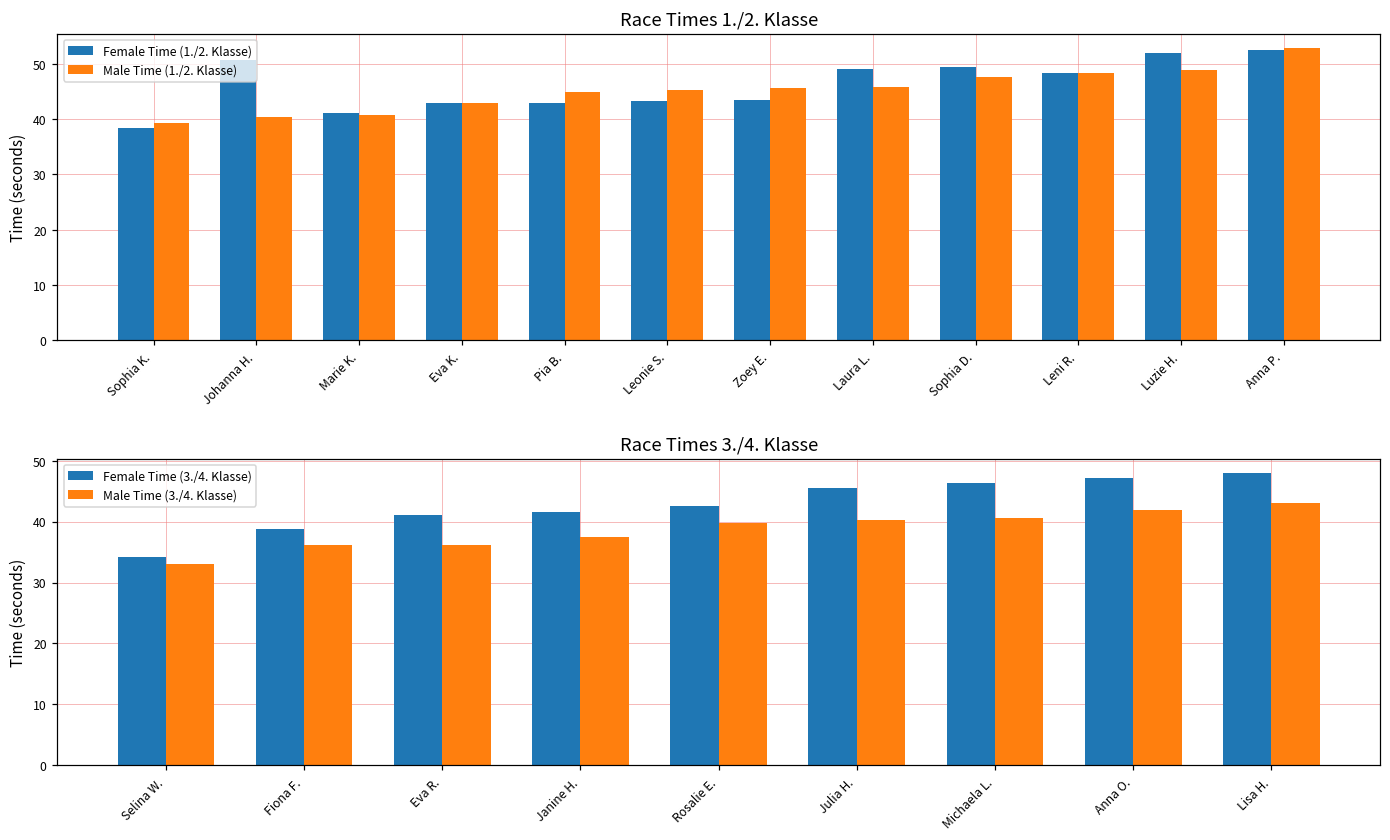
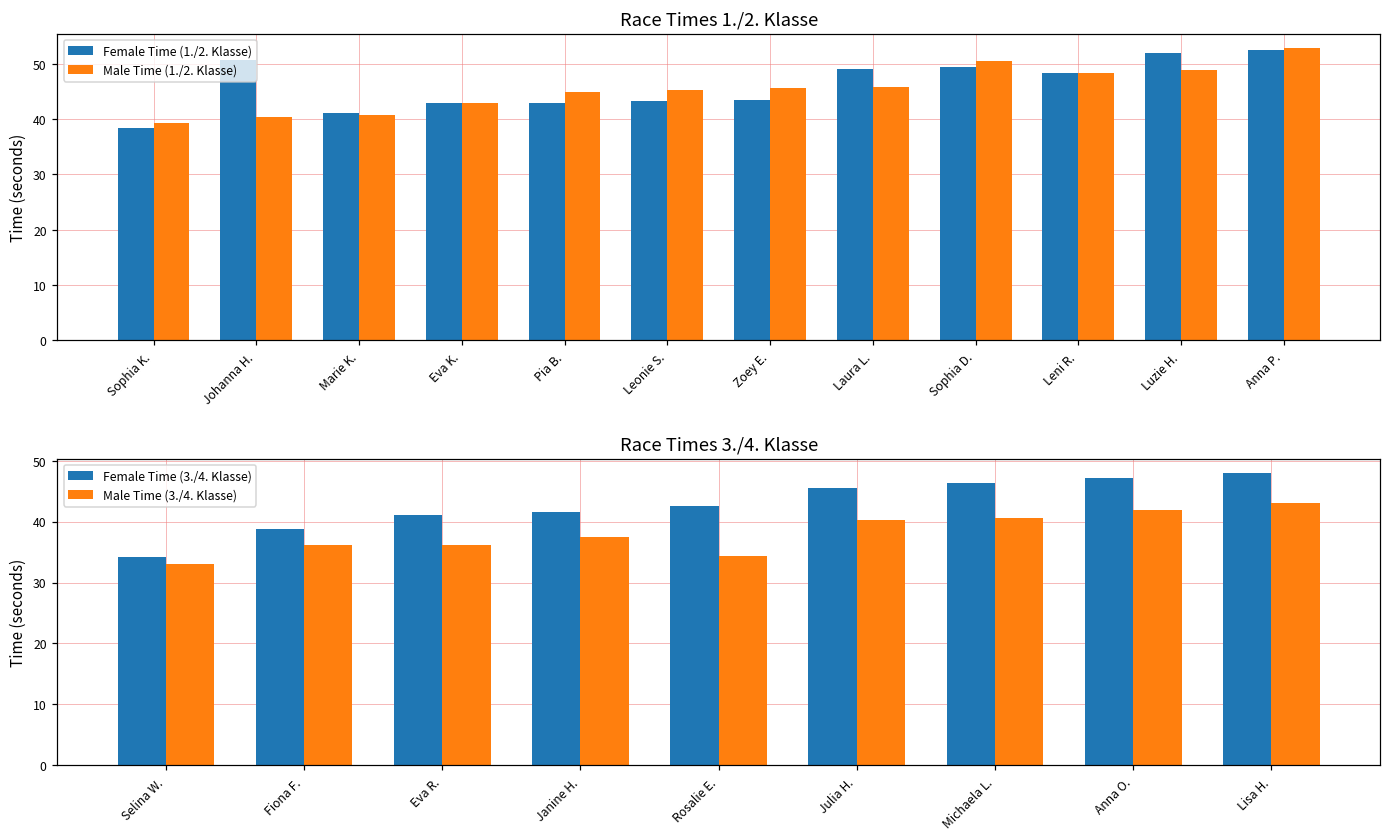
Race Times 1./2. Klasse, Male Time (1./2. Klasse), Sophia D.: 48 -> 51
Race Times 3./4. Klasse, Male Time (3./4. Klasse), Rosalie E.: 40 -> 34
